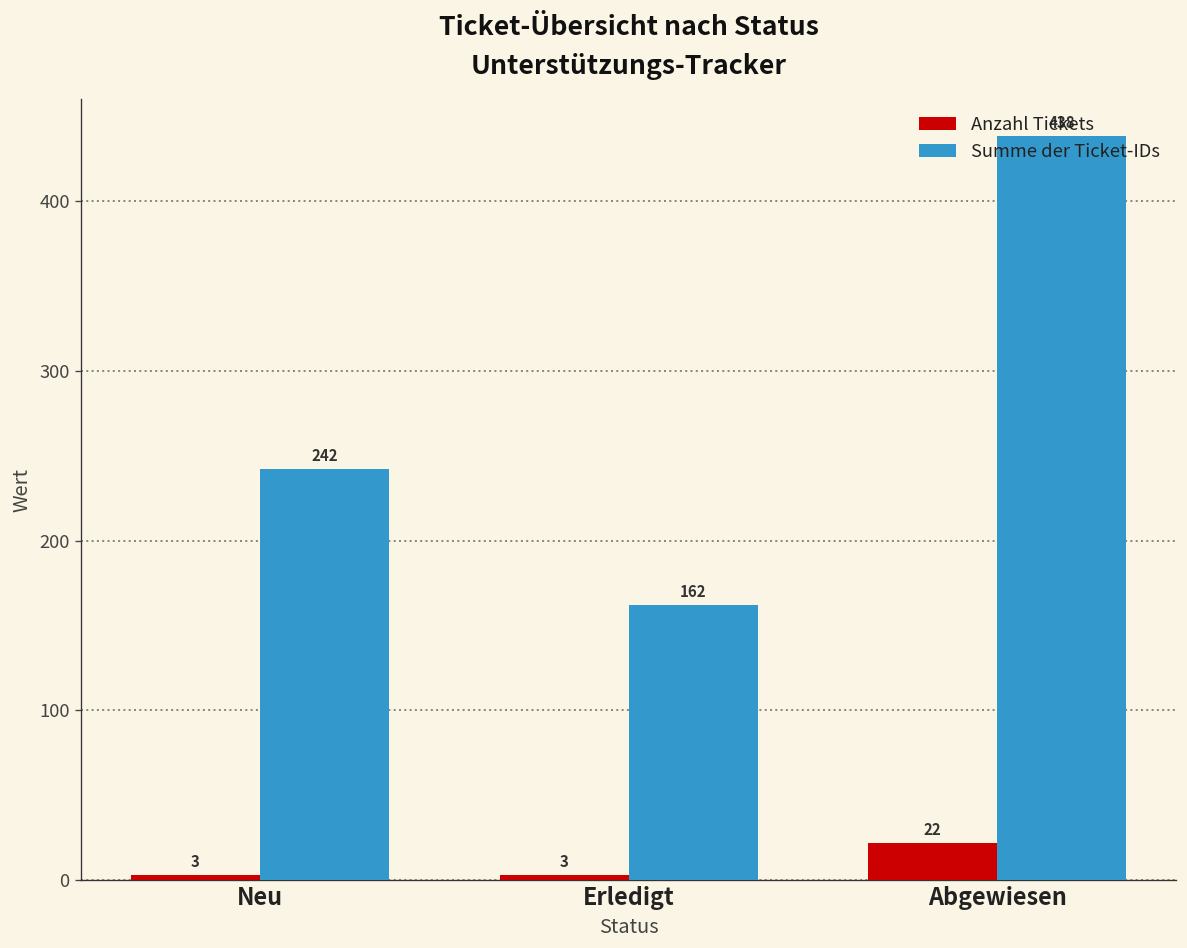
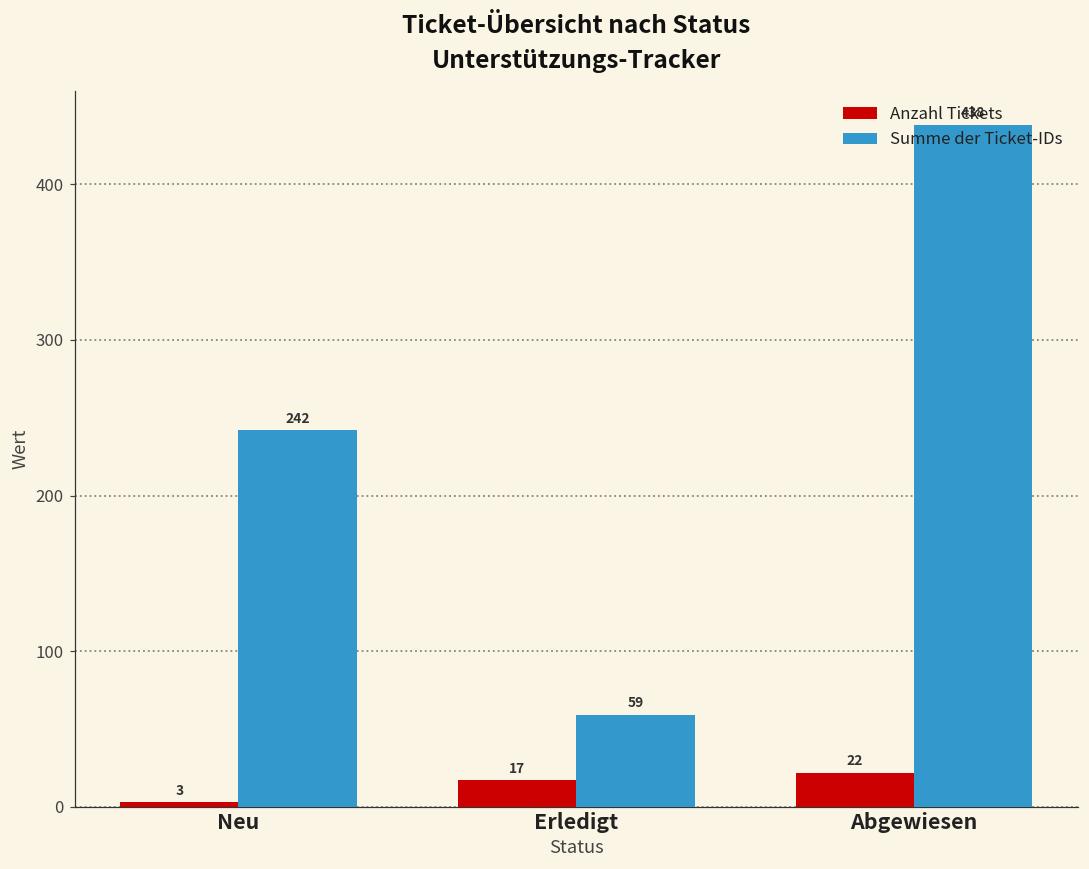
Anzahl Tickets, Erledigt: 3 -> 17
Summe der Ticket-IDs, Erledigt: 162 -> 59
